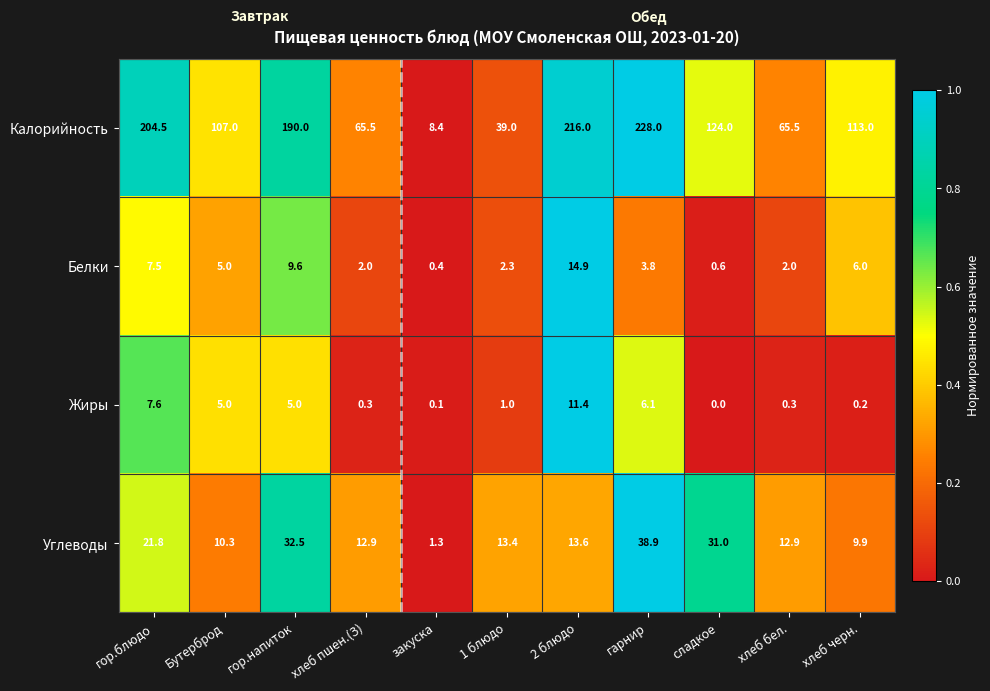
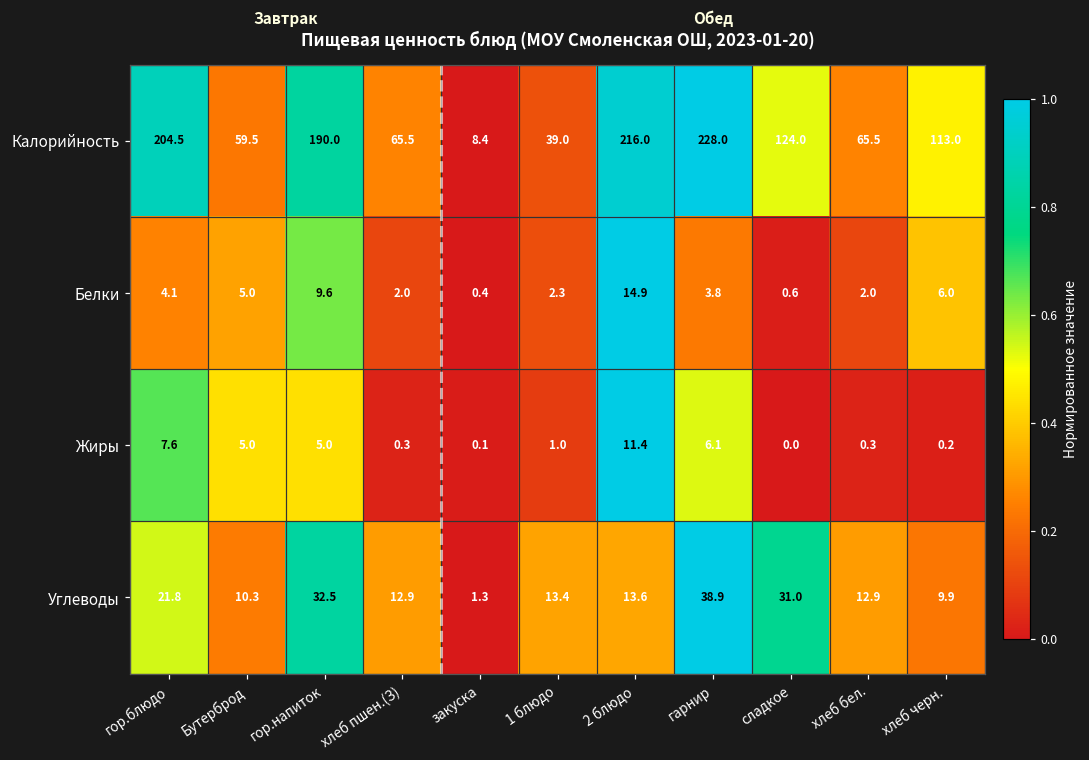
Калорийность, Бутерброд: 107.0 -> 59.5
Белки, гор.блюдо: 7.5 -> 4.1
